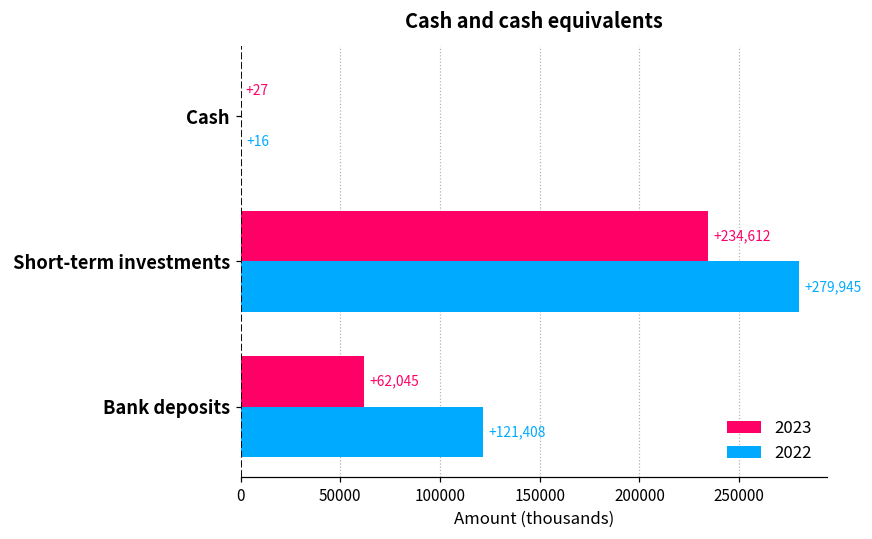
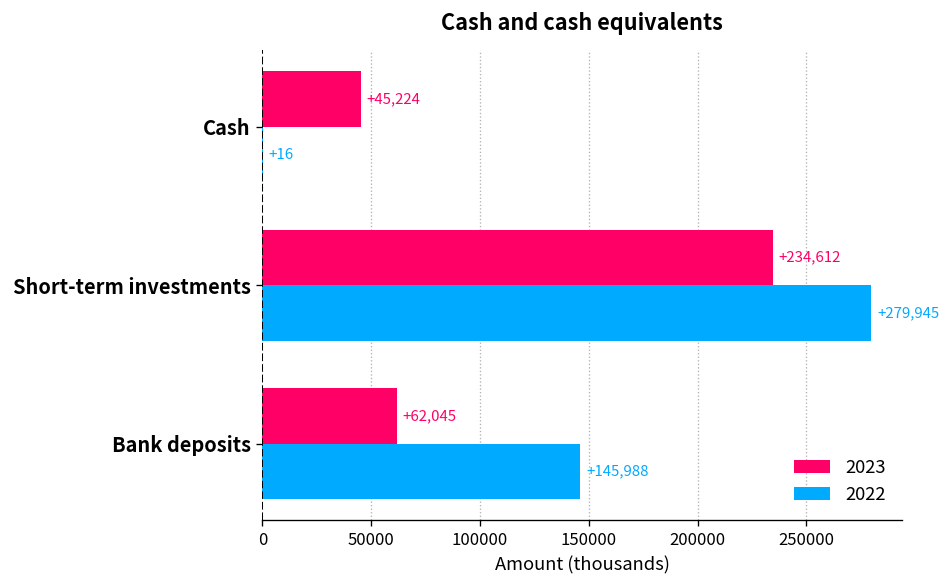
2023, Cash: +27 -> +45,224
2022, Bank deposits: +121,408 -> +145,988
